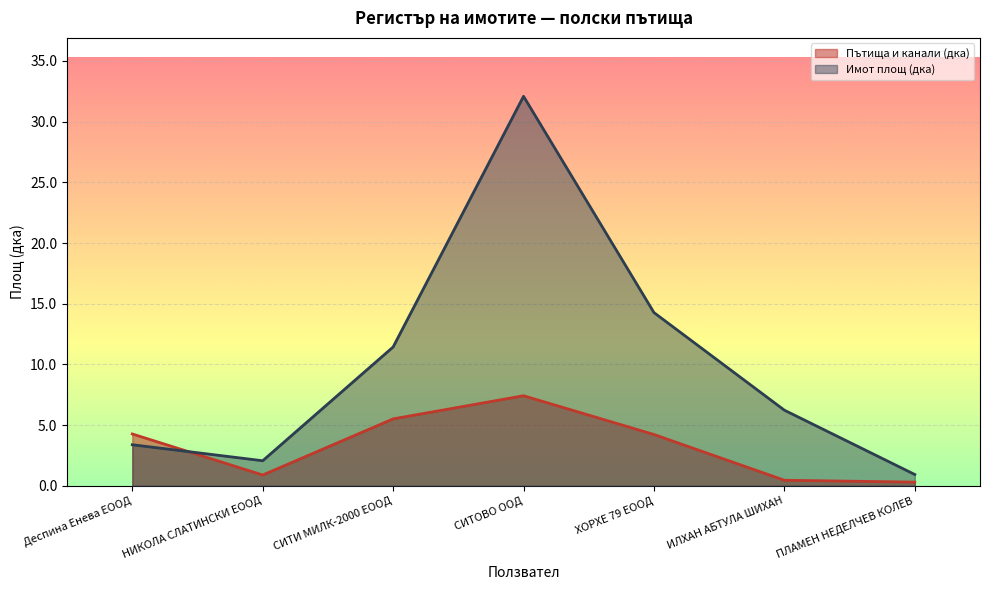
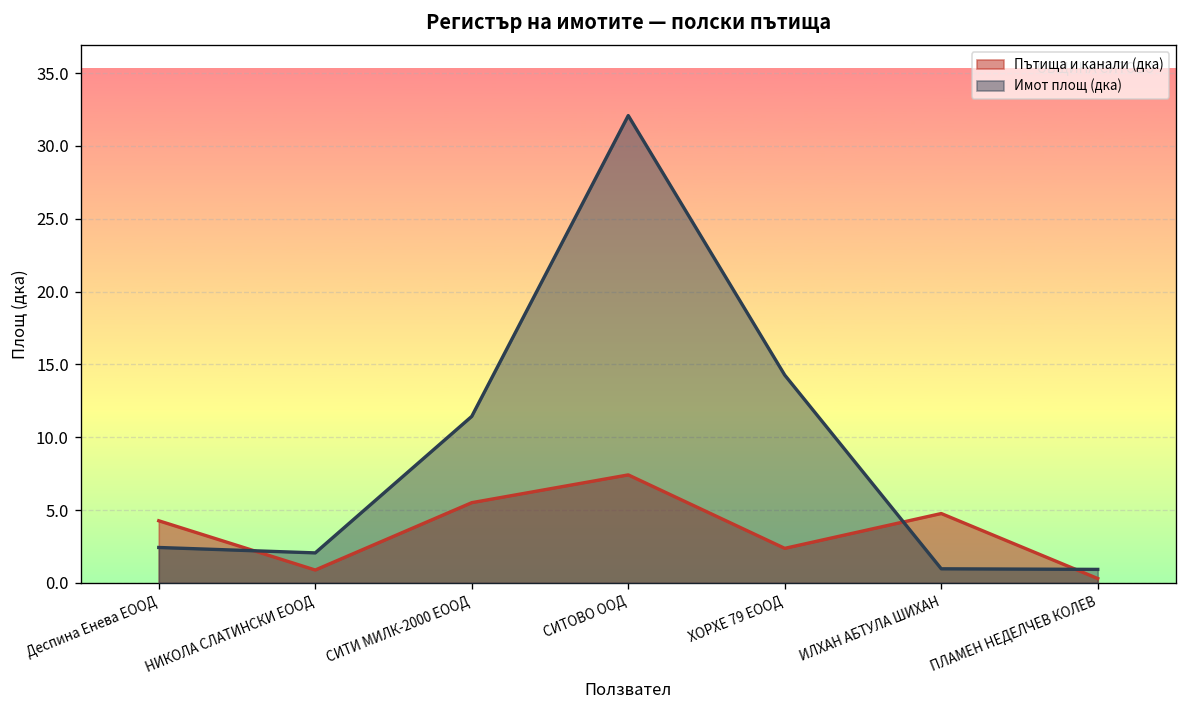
Имот площ (дка), Деспина Енева ЕООД: 3.4 -> 2.4
Пътища и канали (дка), ХОРХЕ 79 ЕООД: 4.2 -> 2.4
Пътища и канали (дка), ИЛХАН АБТУЛА ШИХАН: 0.5 -> 4.8
Имот площ (дка), ИЛХАН АБТУЛА ШИХАН: 6.2 -> 1.0
